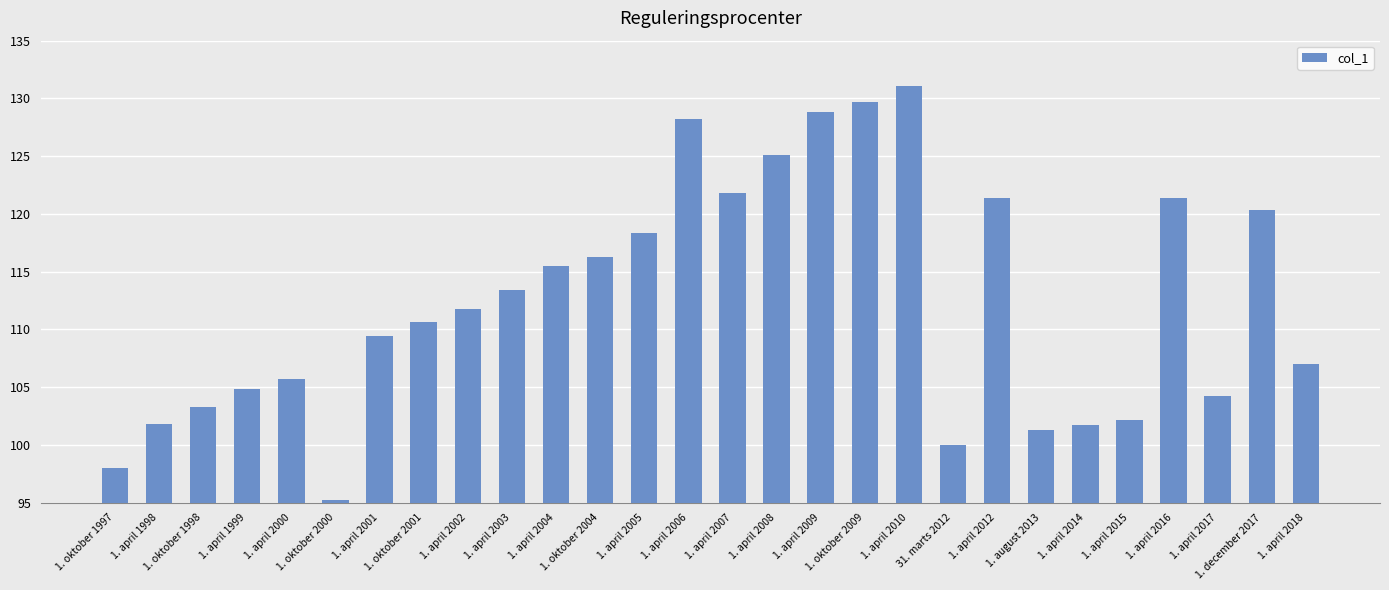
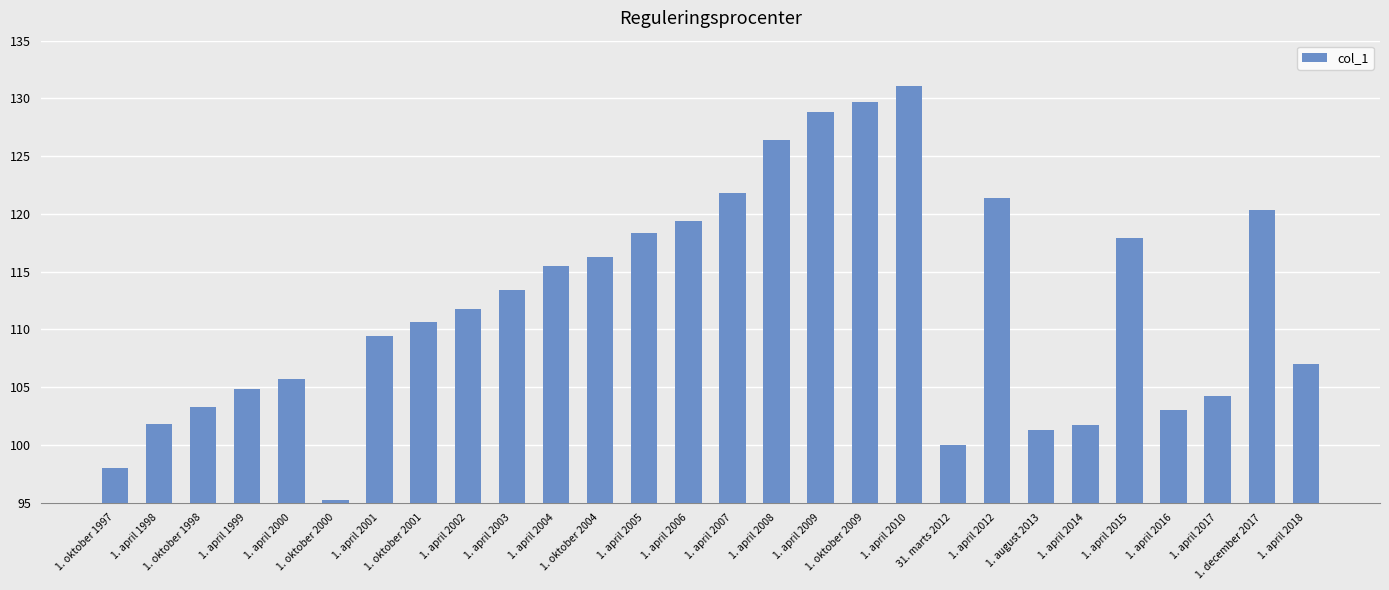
1. april 2006: 128.2 -> 119.4
1. april 2008: 125.1 -> 126.4
1. april 2015: 102.2 -> 118.0
1. april 2016: 121.4 -> 103.0
